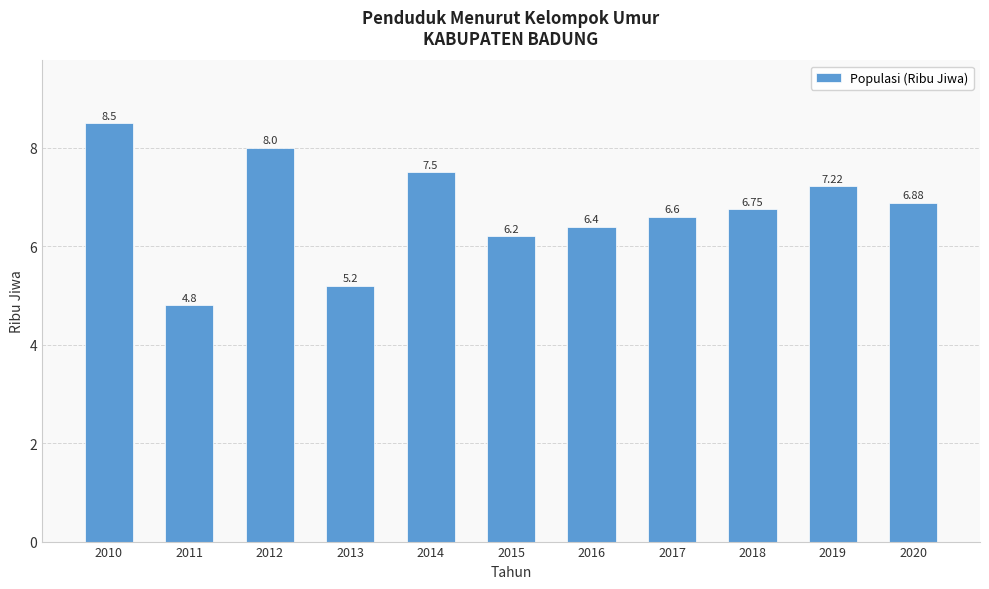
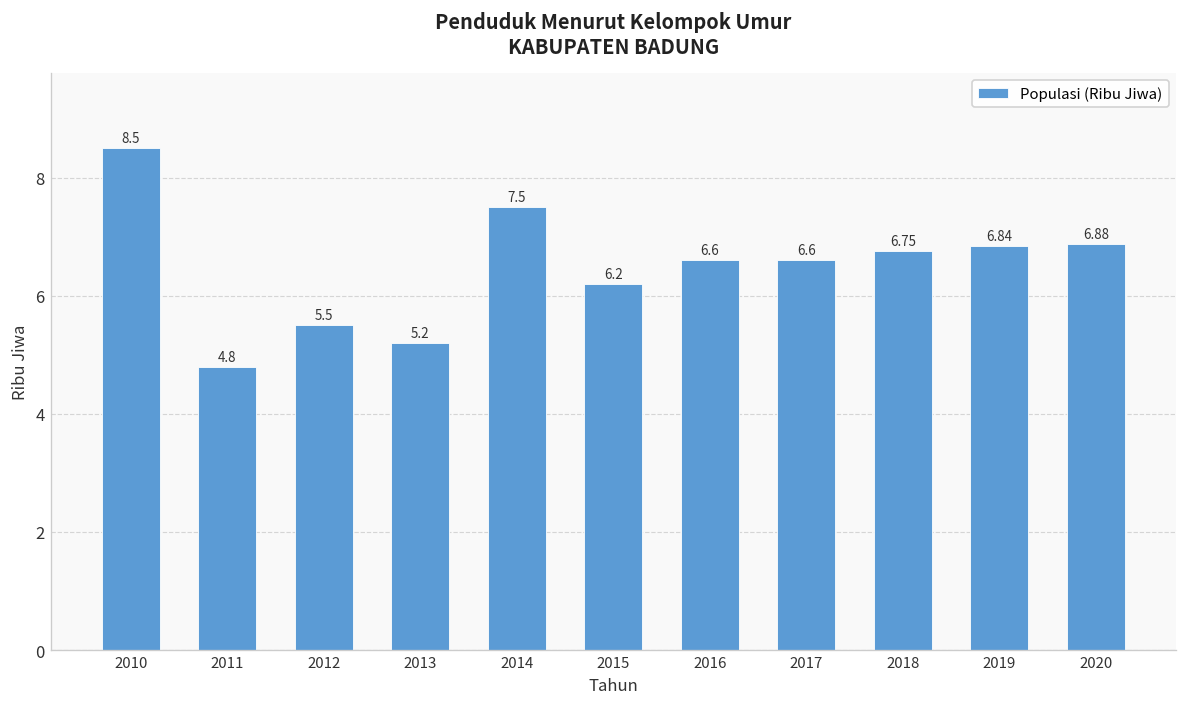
2012: 8.0 -> 5.5
2016: 6.4 -> 6.6
2019: 7.22 -> 6.84
